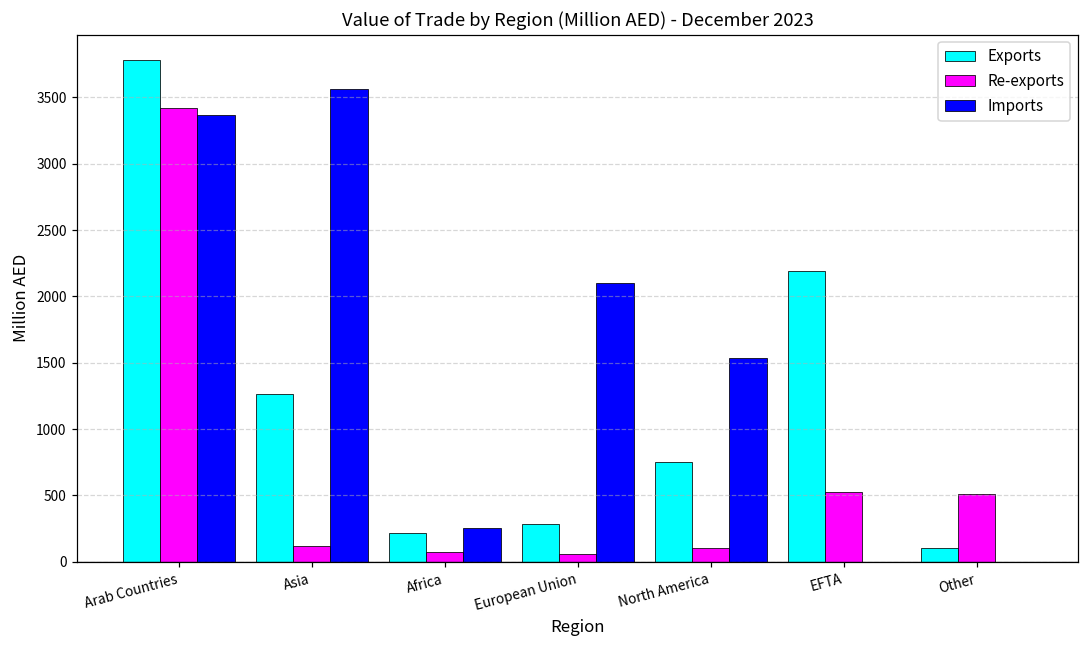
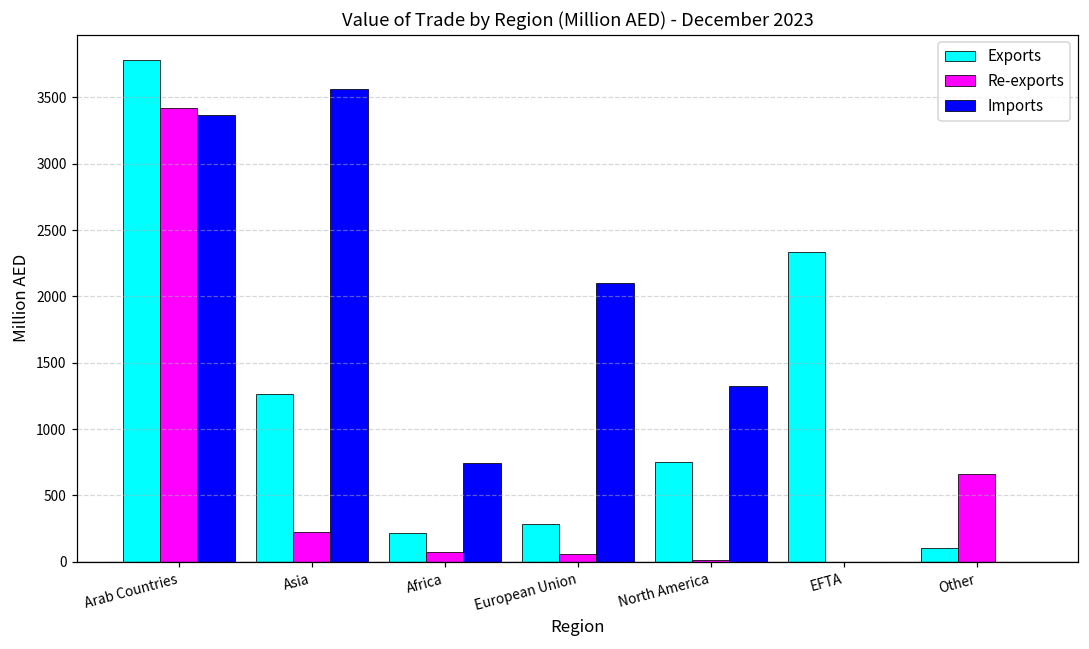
Re-exports, Asia: 120 -> 230
Imports, Africa: 250 -> 740
Re-exports, North America: 110 -> 10
Imports, North America: 1530 -> 1330
Exports, EFTA: 2190 -> 2340
Re-exports, EFTA: 530 -> 0
Re-exports, Other: 510 -> 660
